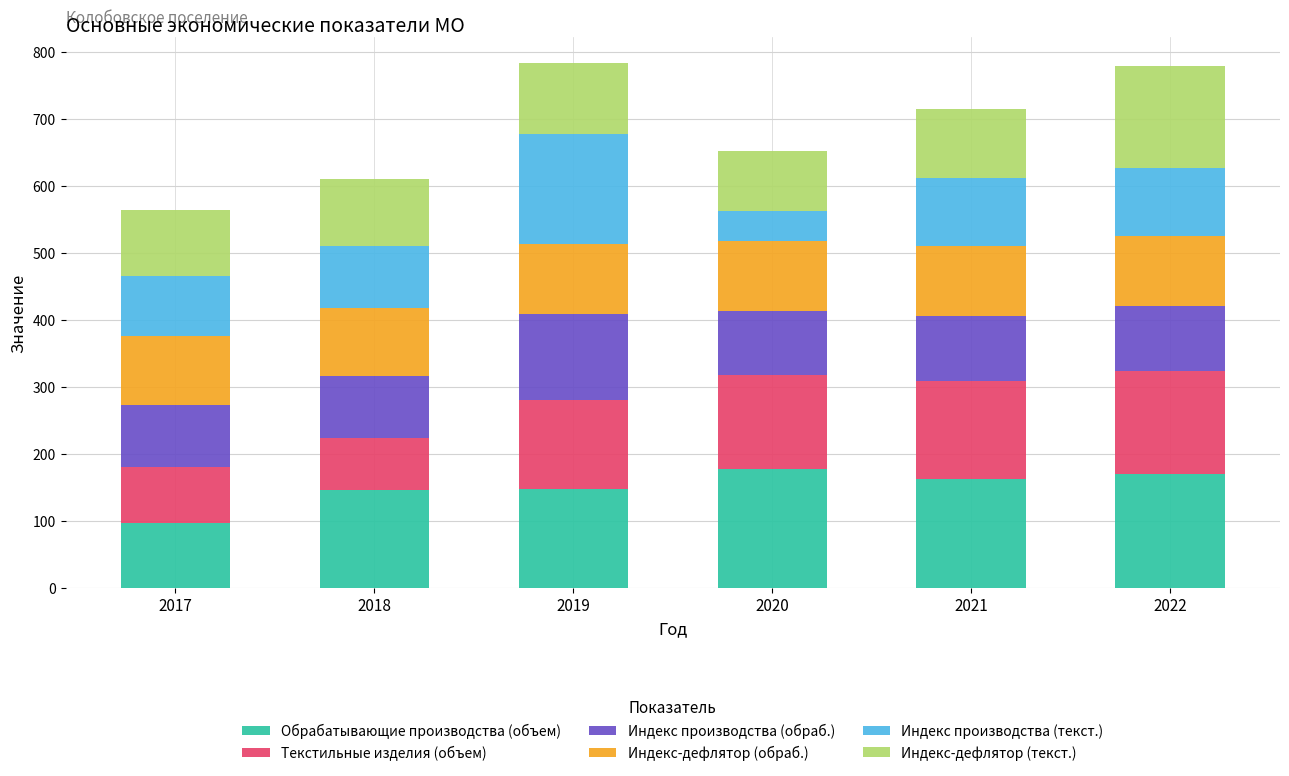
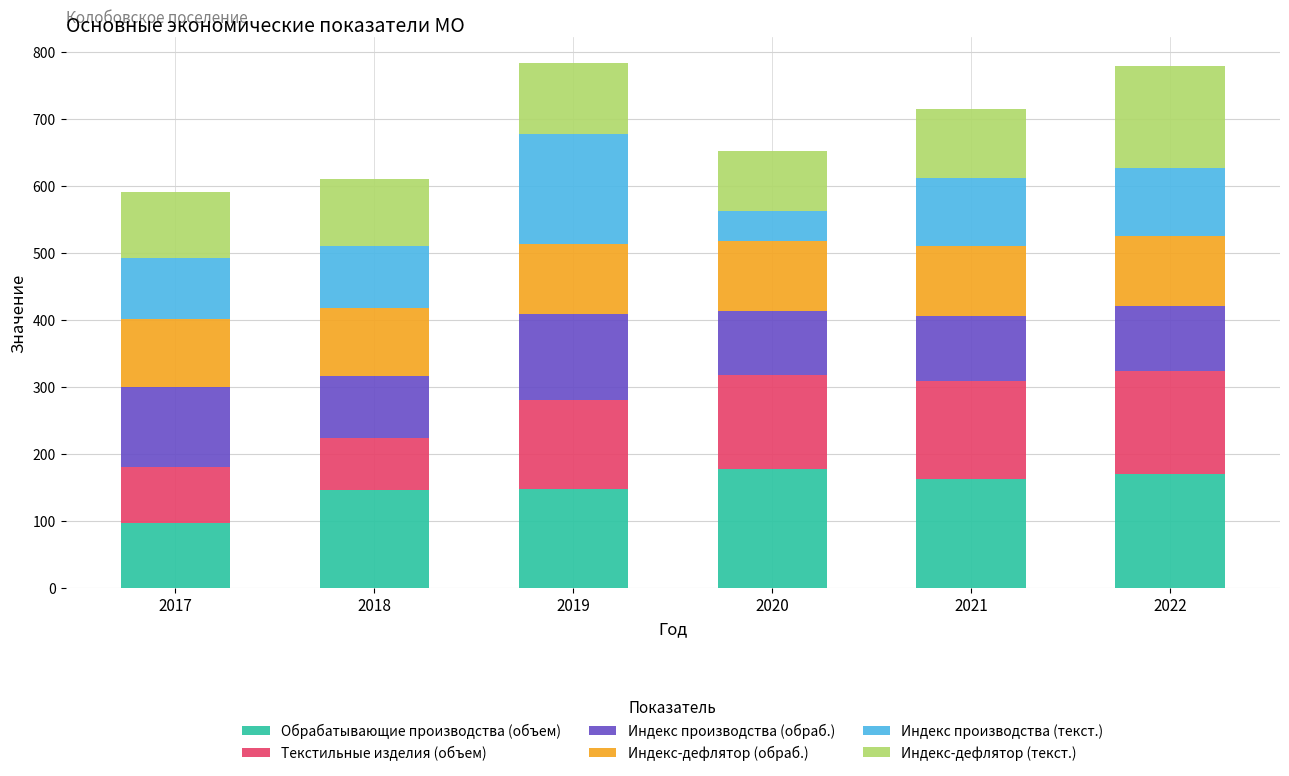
Индекс производства (обраб.), 2017: 90 -> 120
